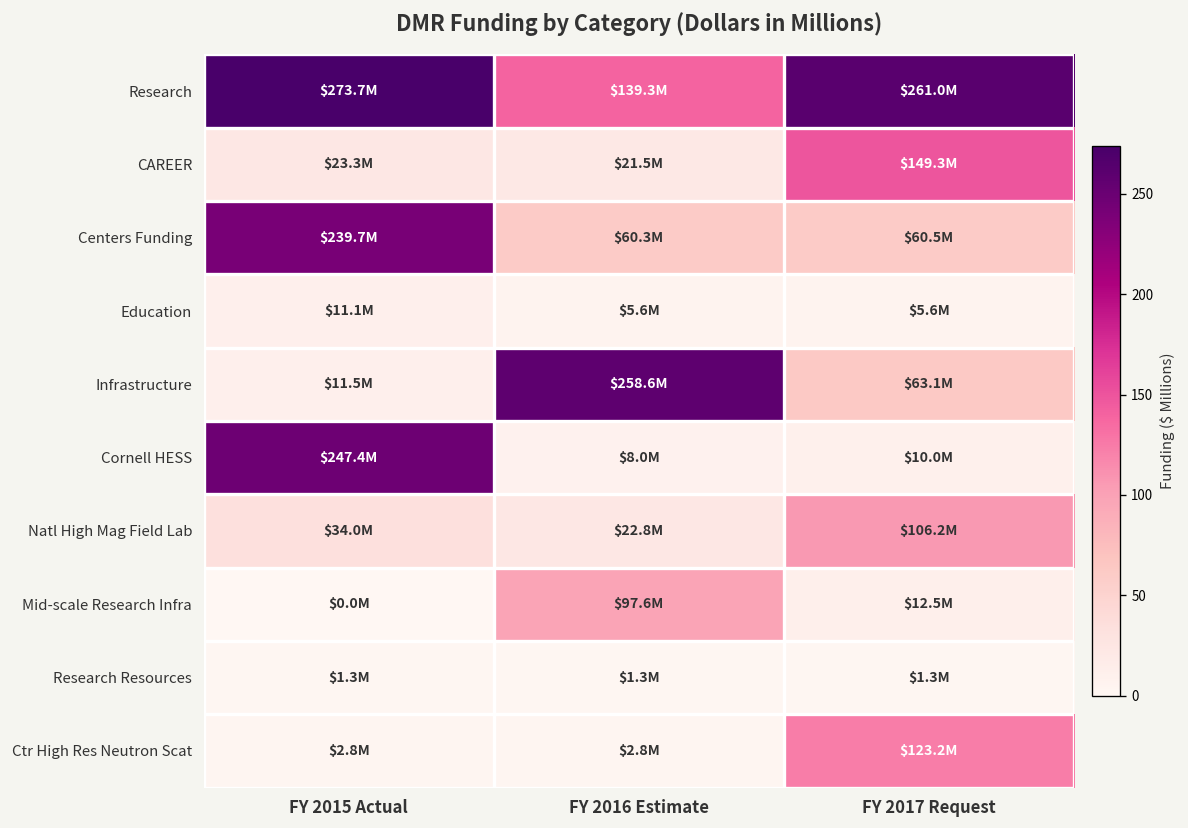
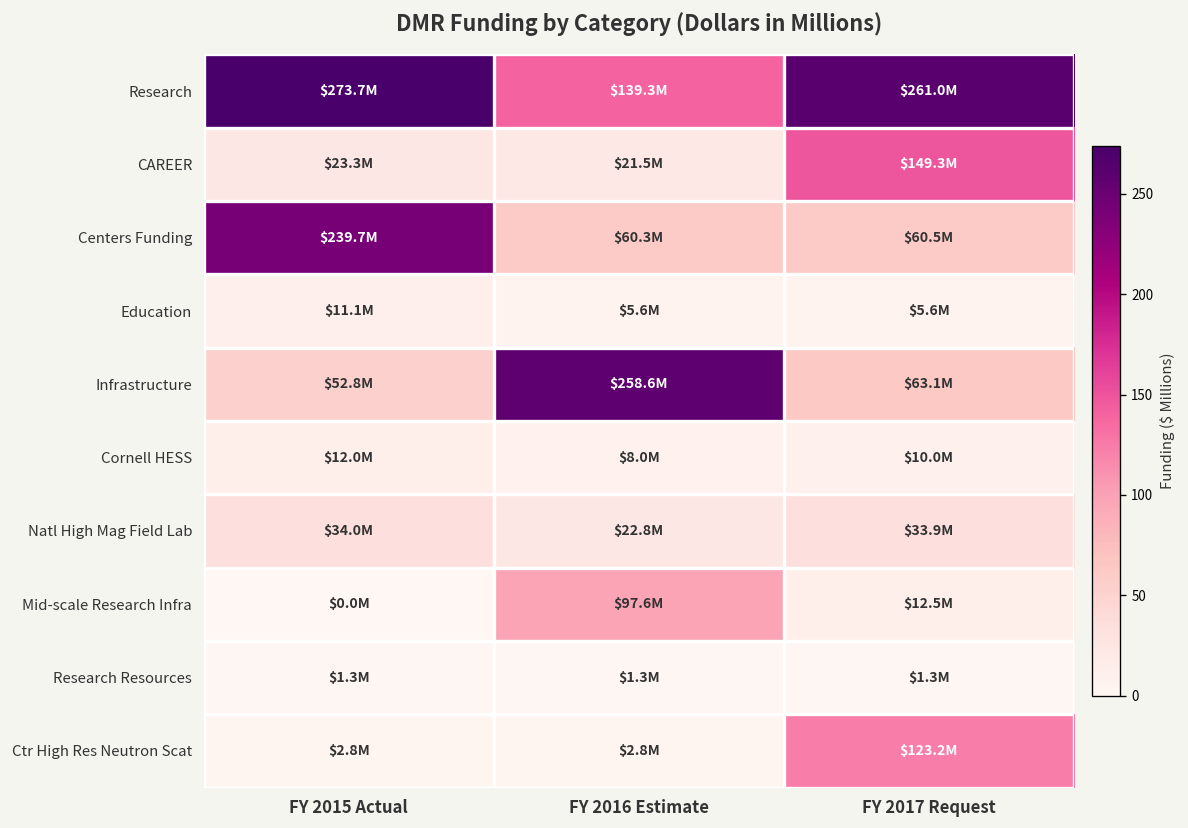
Infrastructure, FY 2015 Actual: $11.5M -> $52.8M
Cornell HESS, FY 2015 Actual: $247.4M -> $12.0M
Natl High Mag Field Lab, FY 2017 Request: $106.2M -> $33.9M
